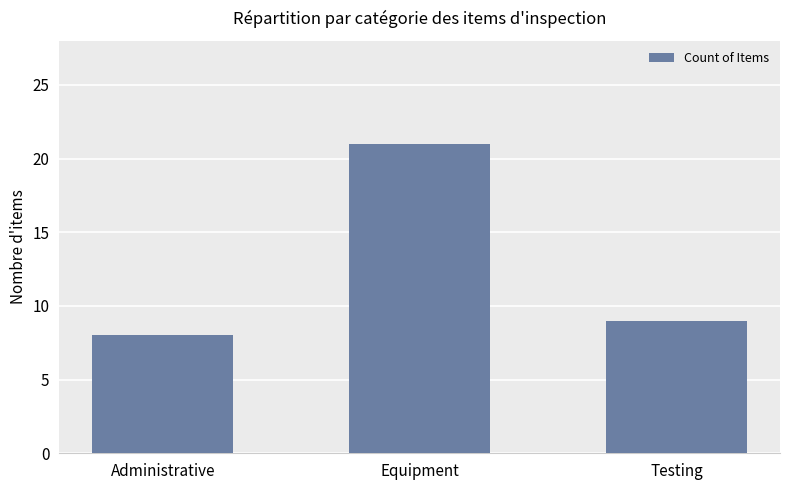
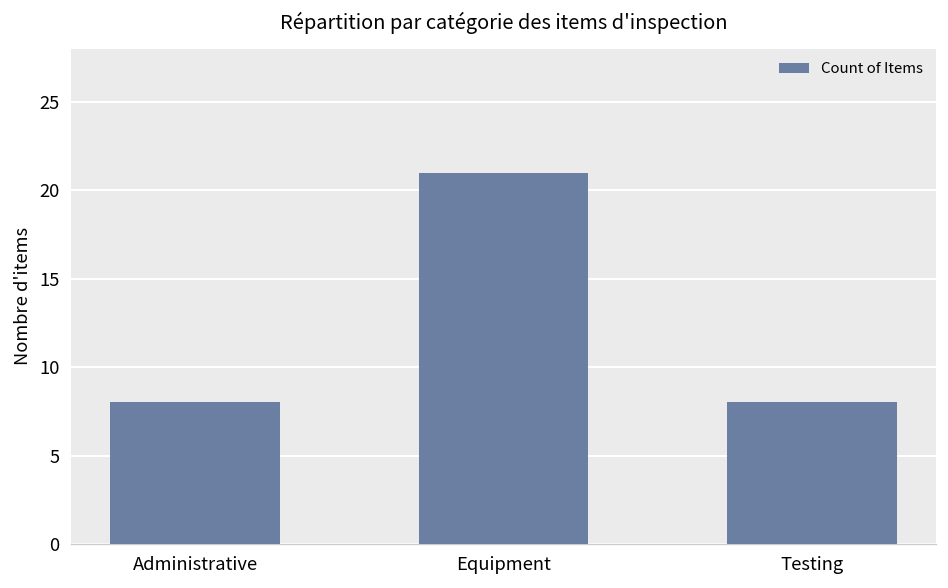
Testing: 9 -> 8
